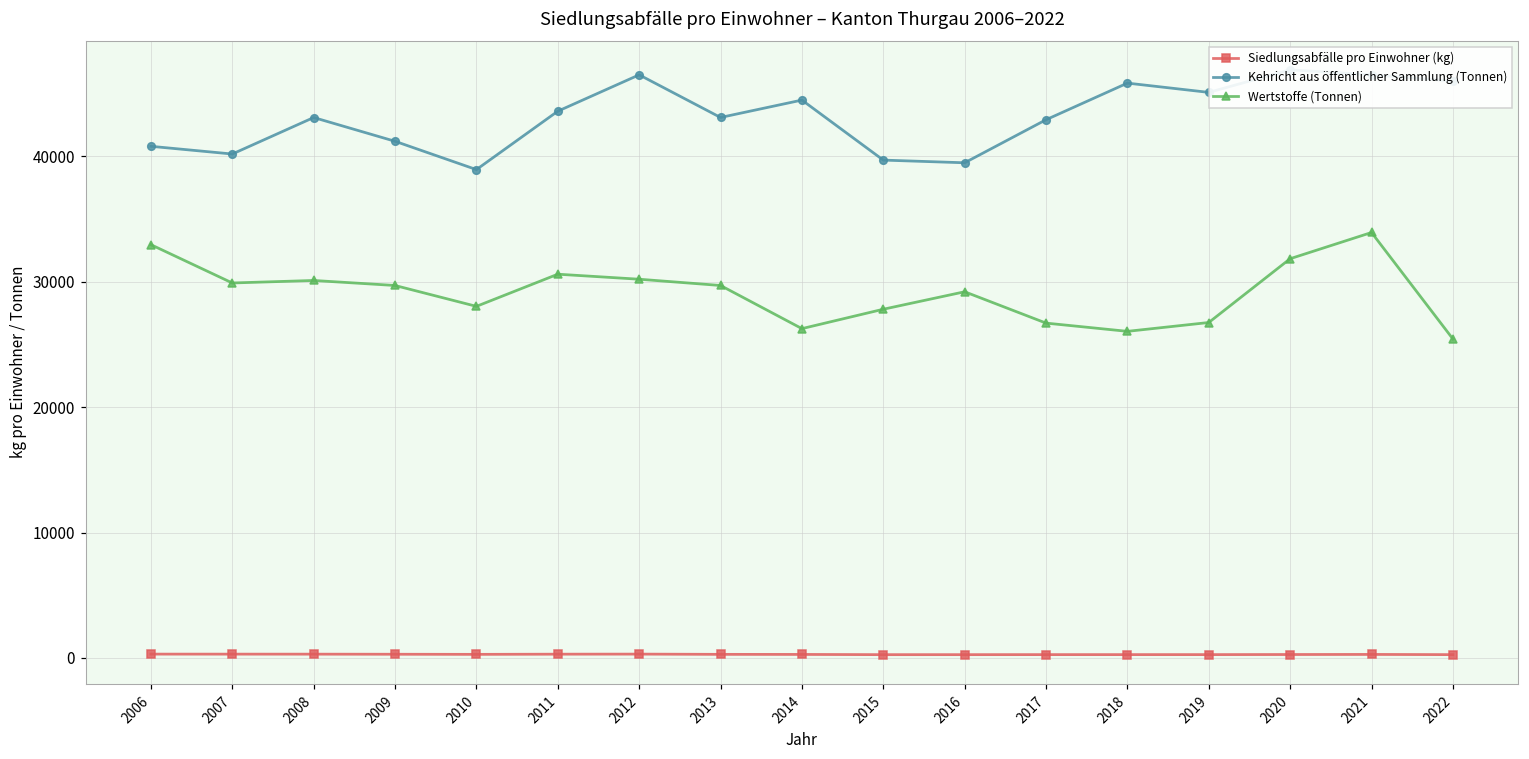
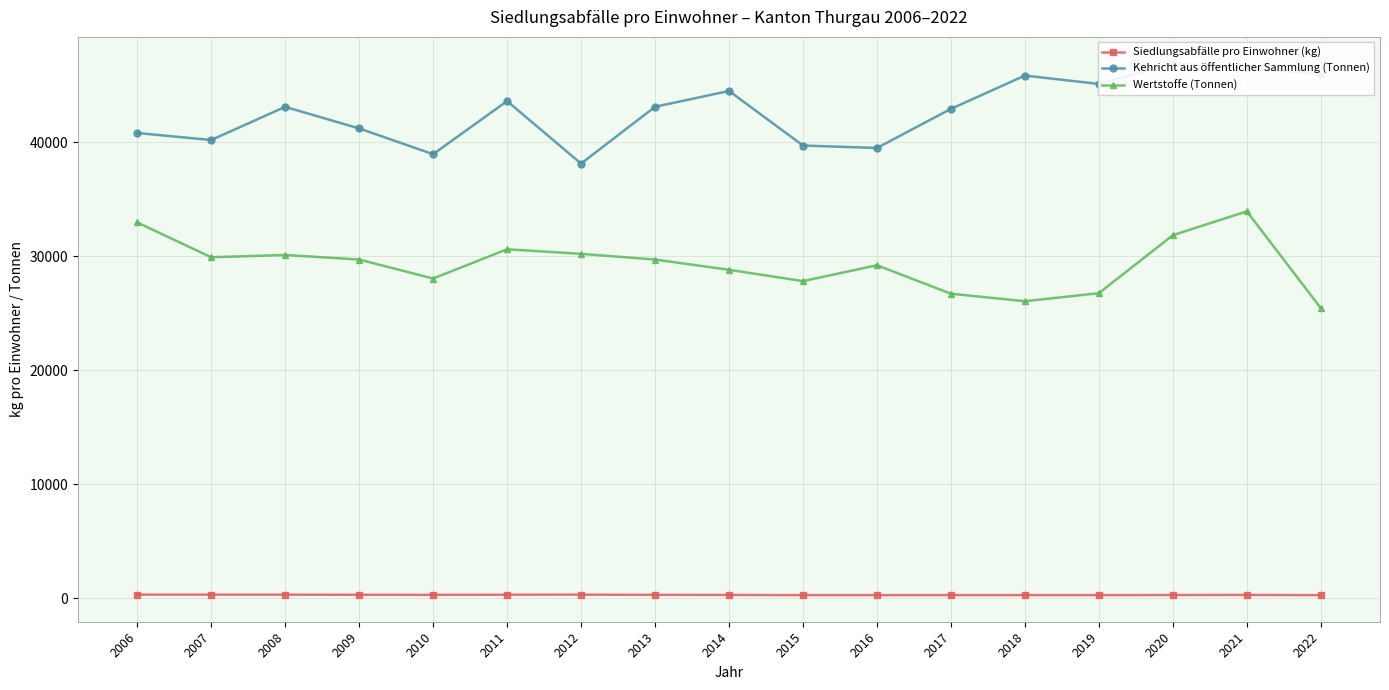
Kehricht aus öffentlicher Sammlung (Tonnen), 2012: 46500 -> 38100
Wertstoffe (Tonnen), 2014: 26300 -> 28800
